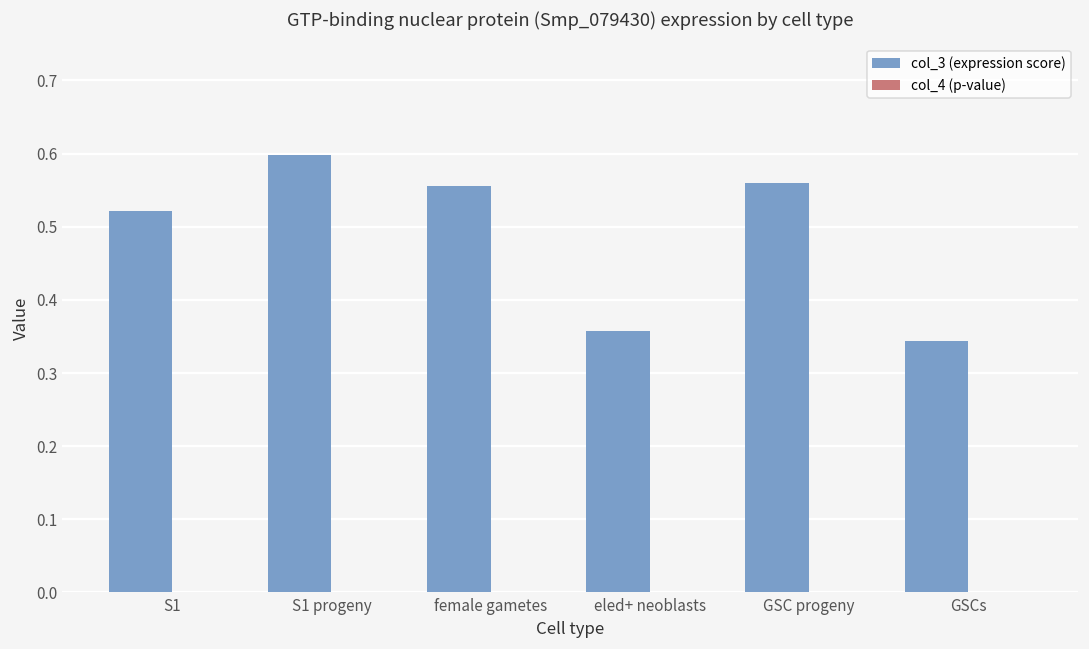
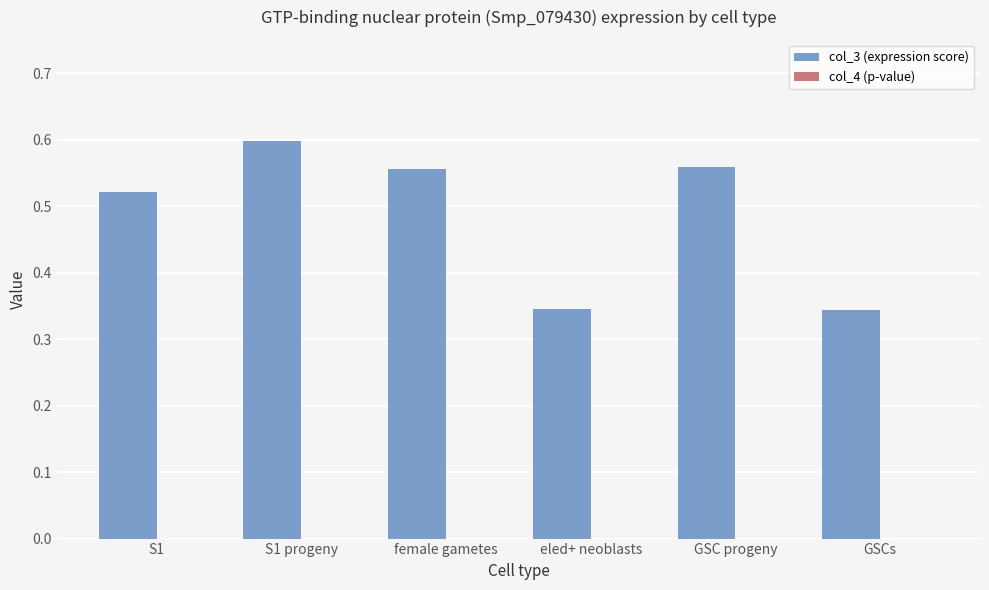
col_3 (expression score), eled+ neoblasts: 0.36 -> 0.34
